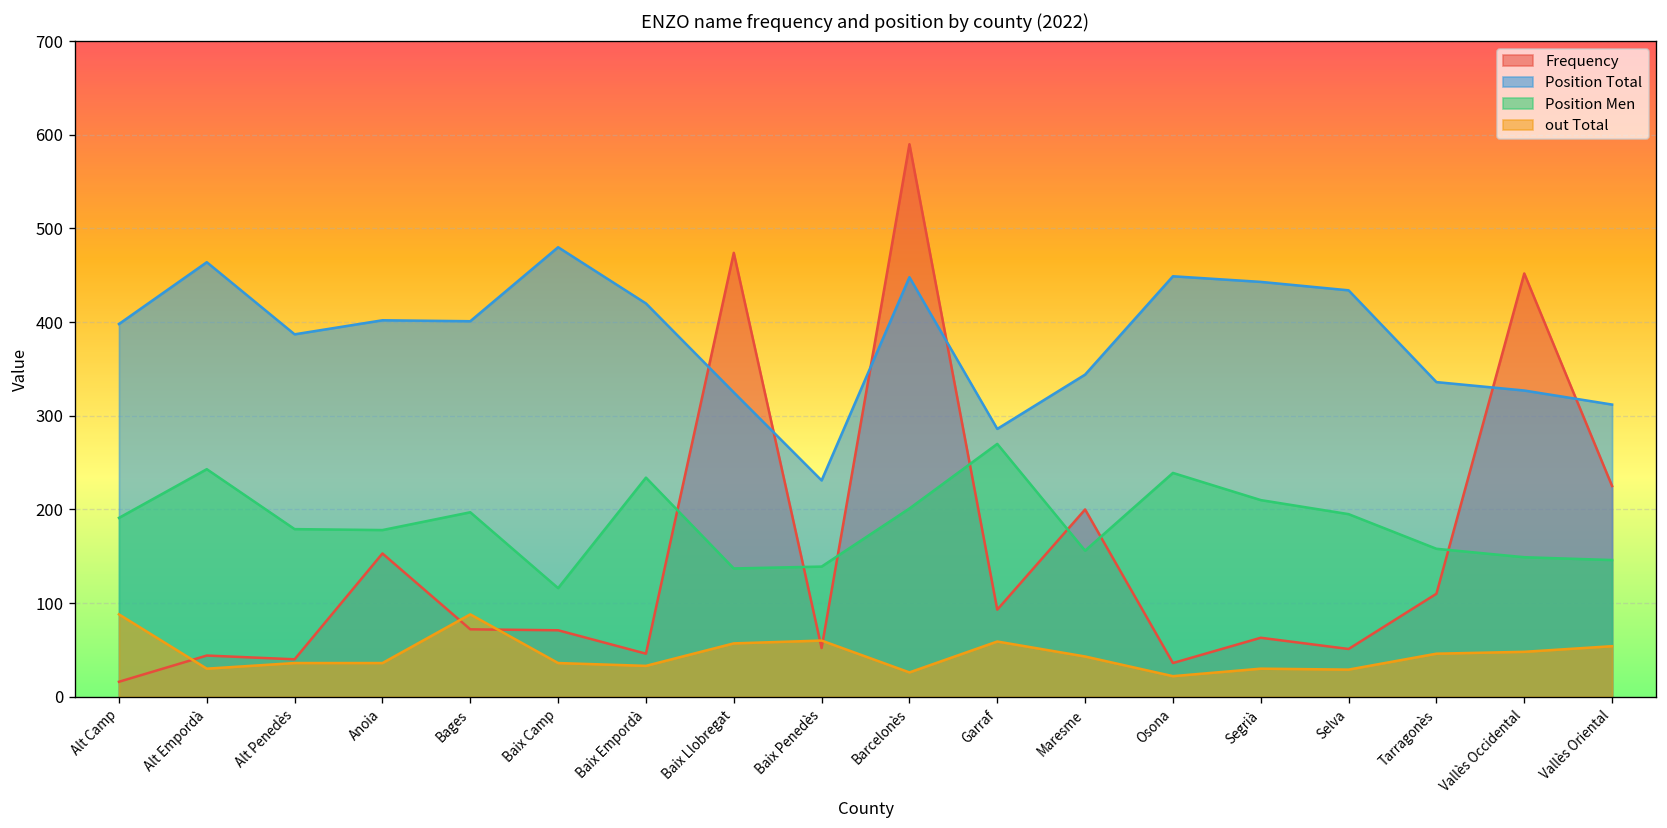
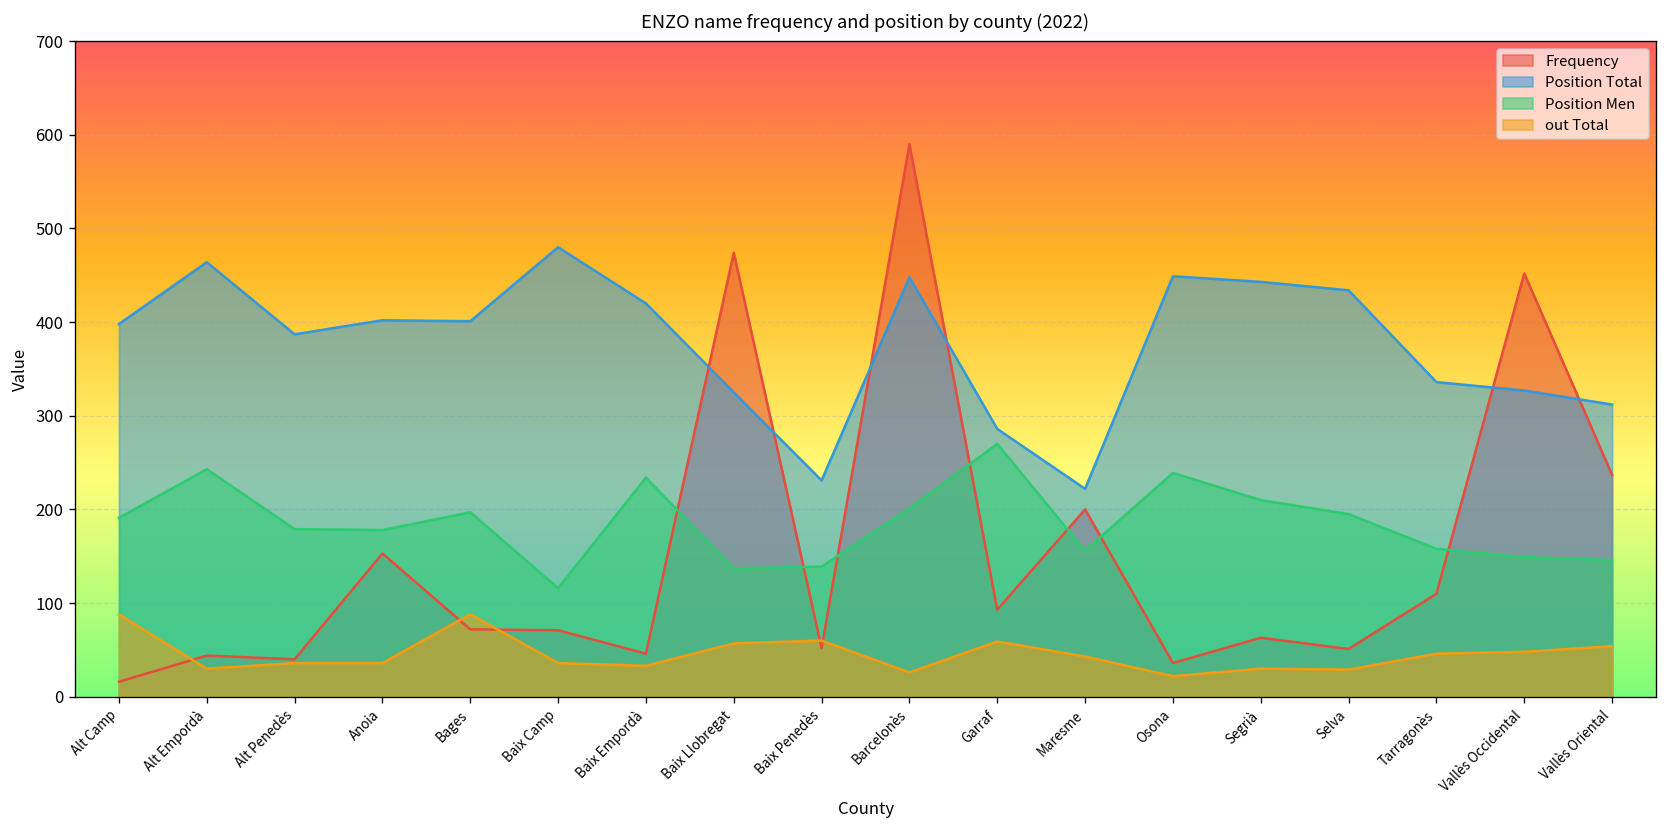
Position Total, Maresme: 340 -> 220
Frequency, Vallès Oriental: 230 -> 240
